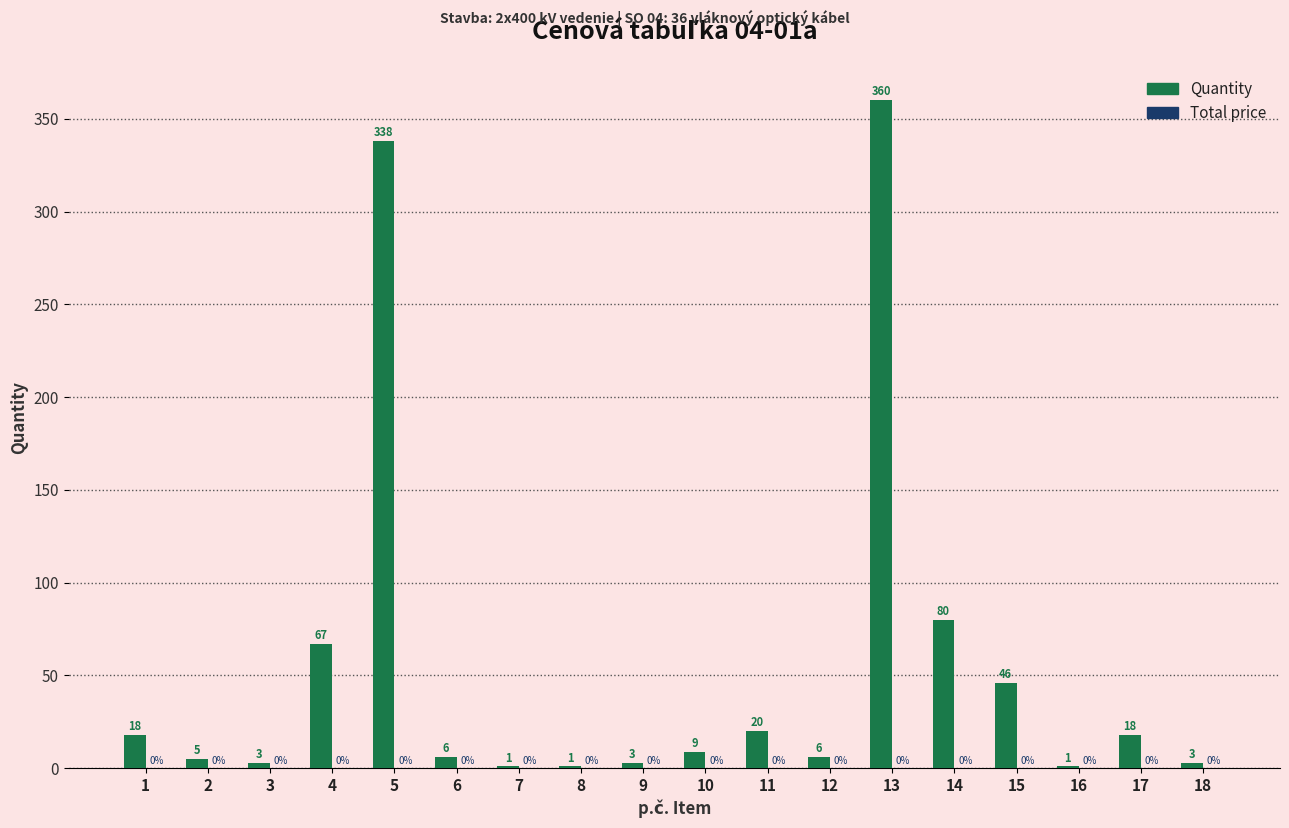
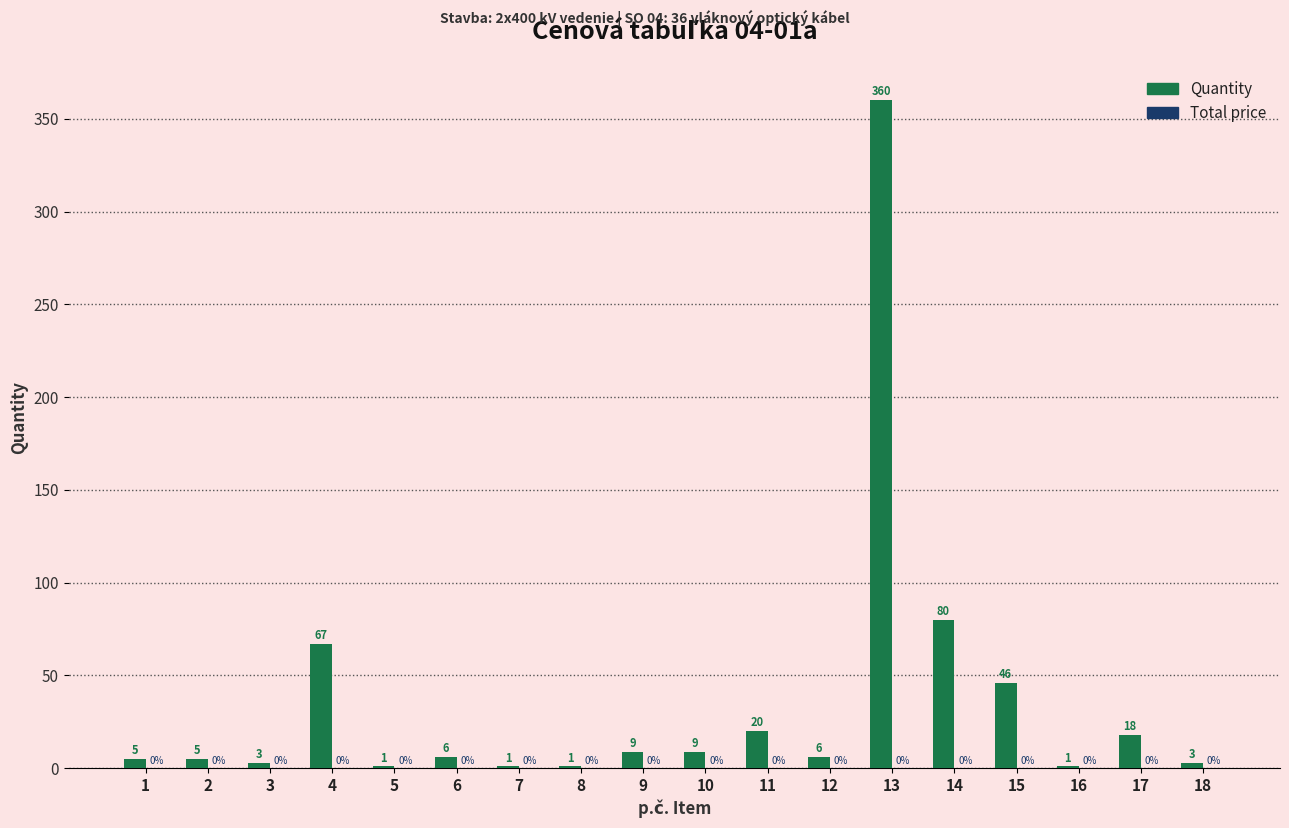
Quantity, 1: 18 -> 5
Quantity, 5: 338 -> 1
Quantity, 9: 3 -> 9
